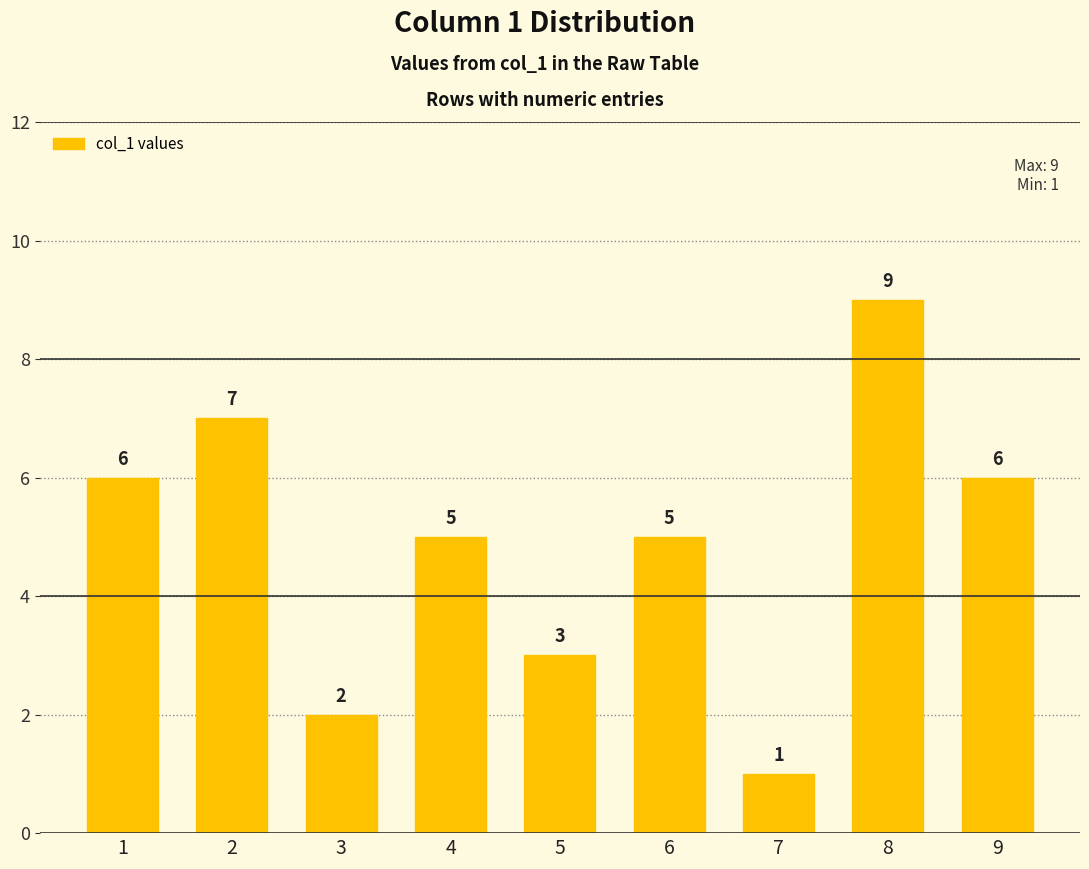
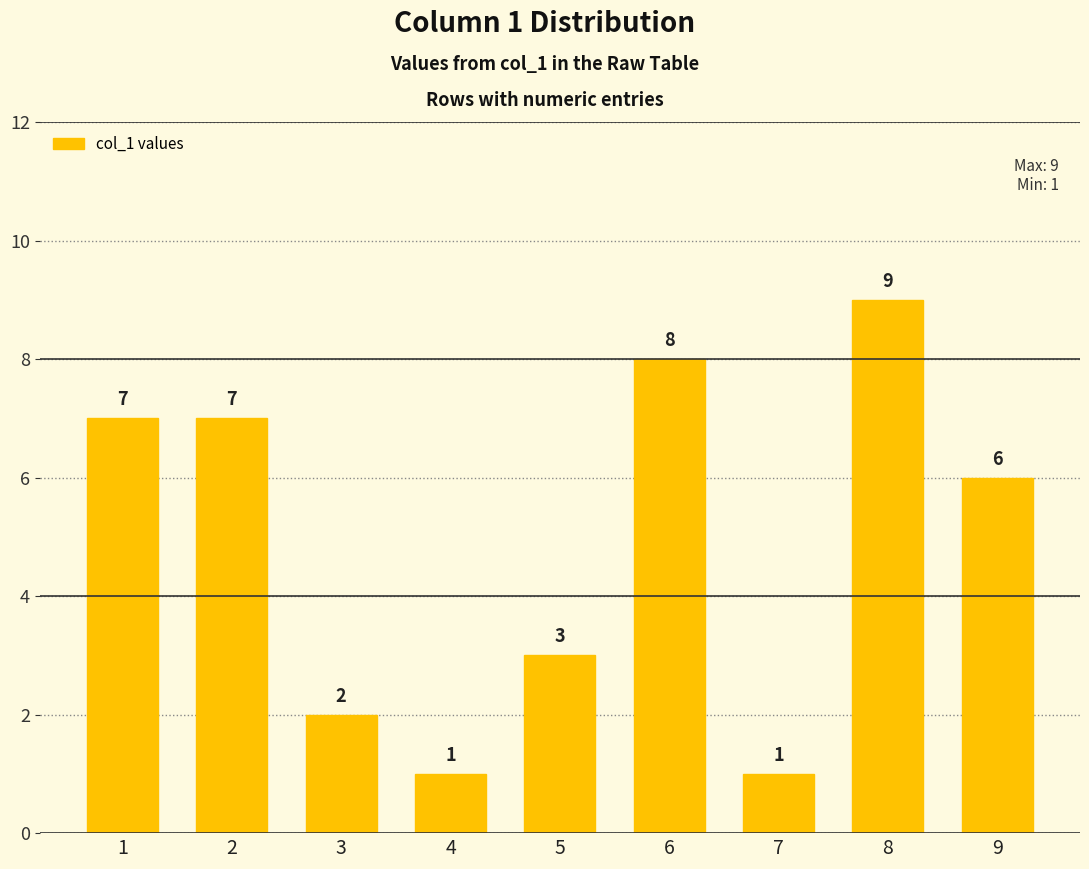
1: 6 -> 7
4: 5 -> 1
6: 5 -> 8
